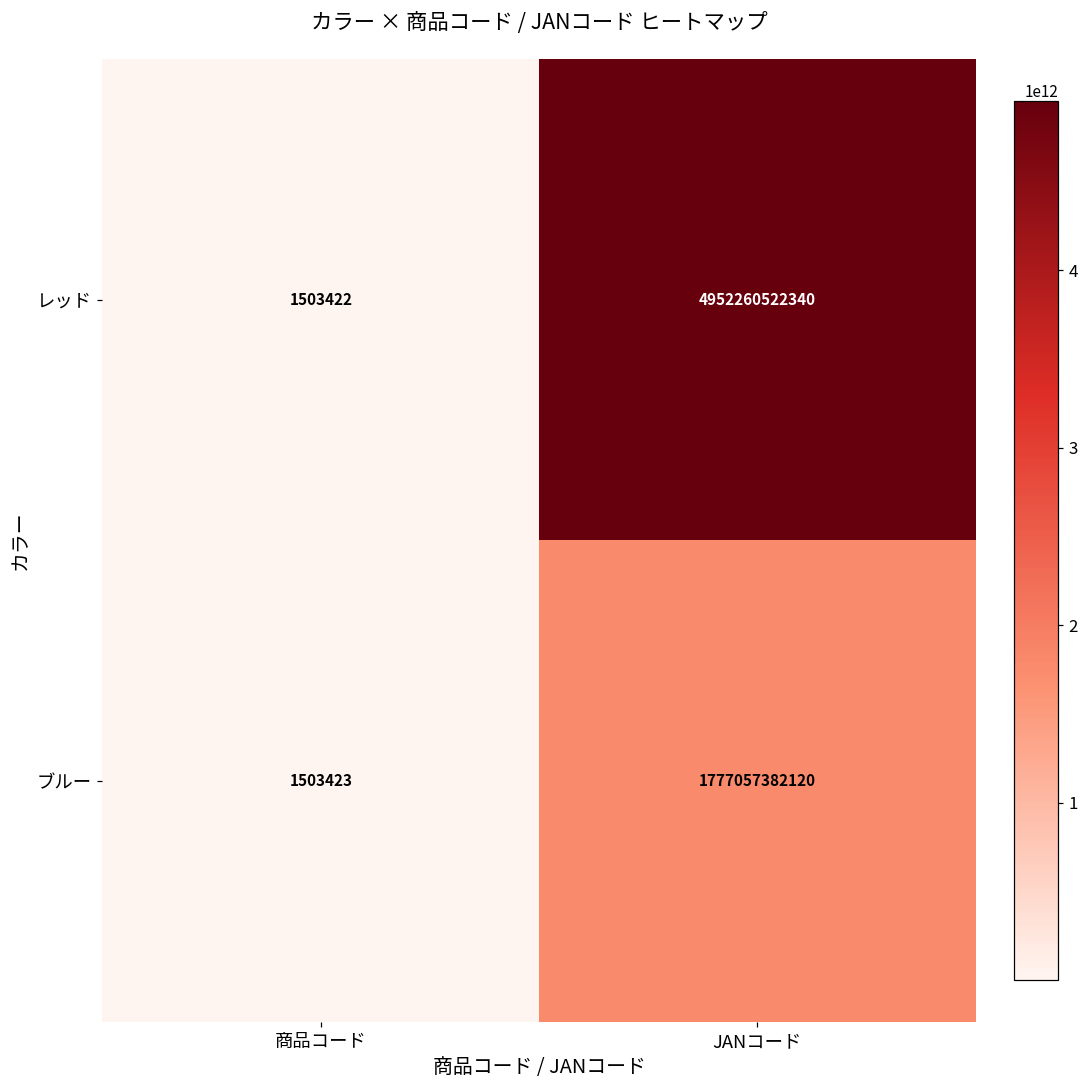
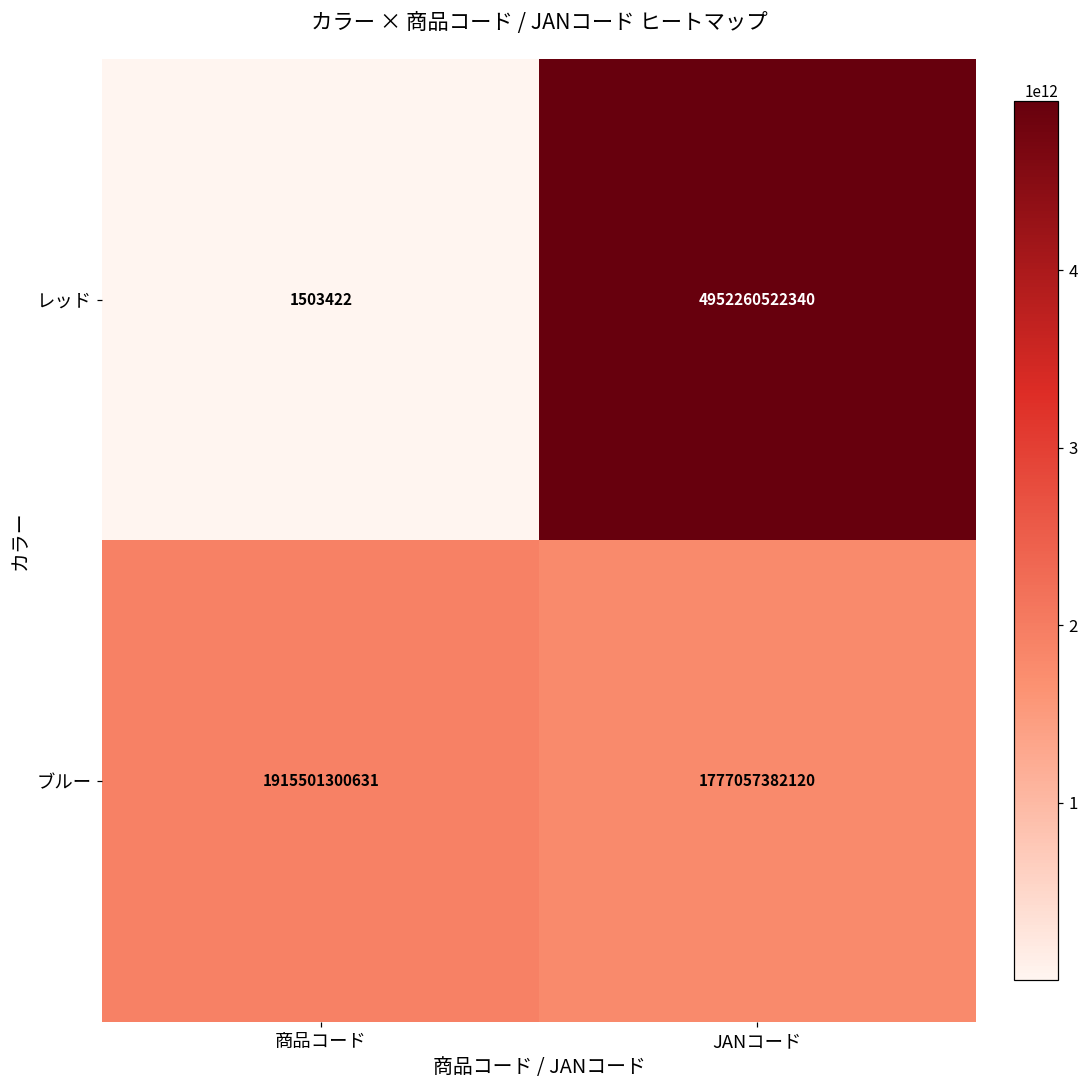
ブルー, 商品コード: 1503423 -> 1915501300631
